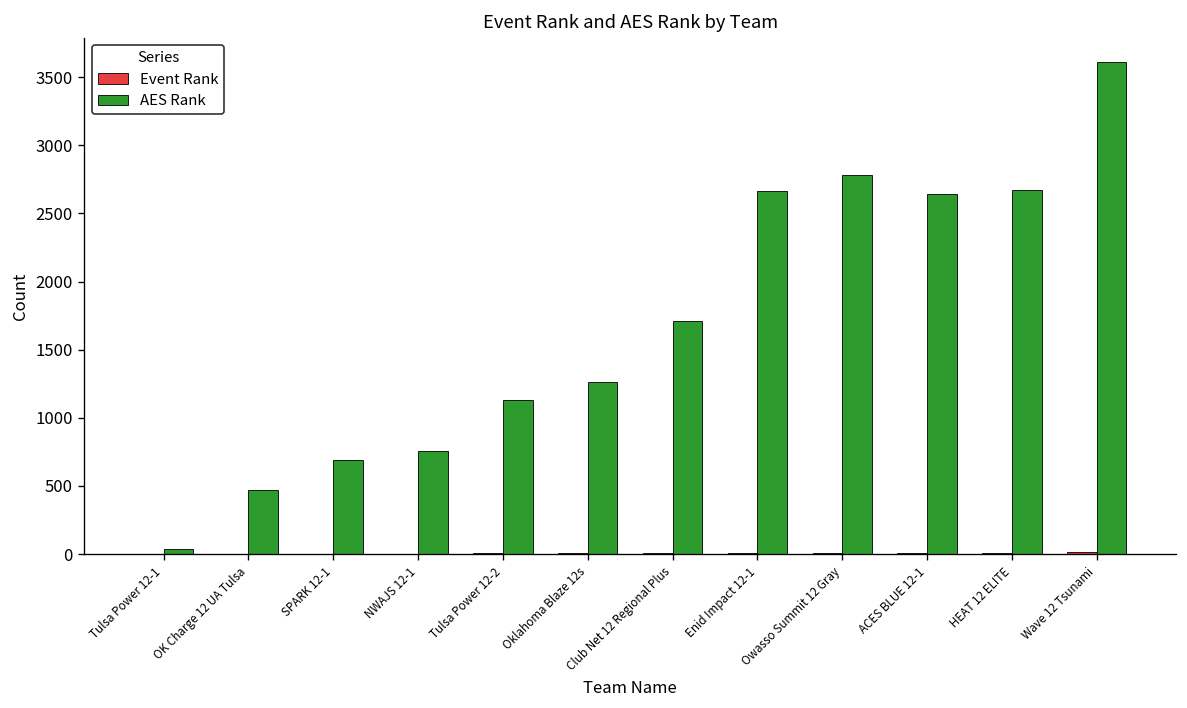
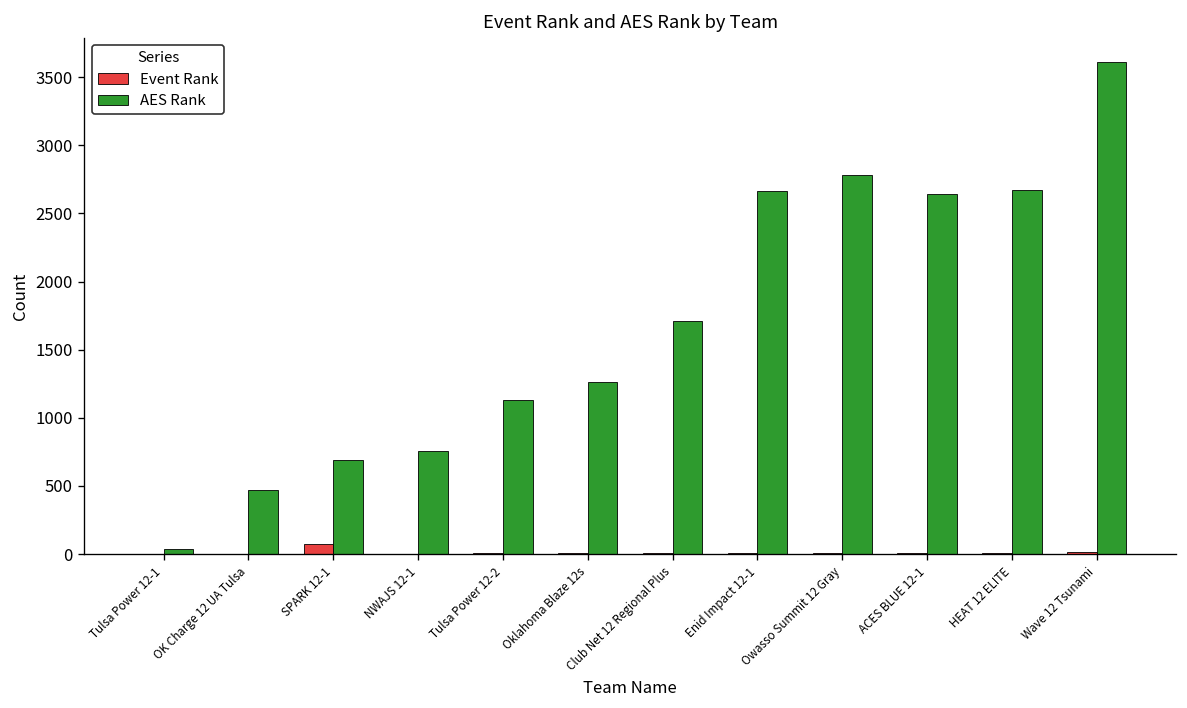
Event Rank, SPARK 12-1: 0 -> 80
